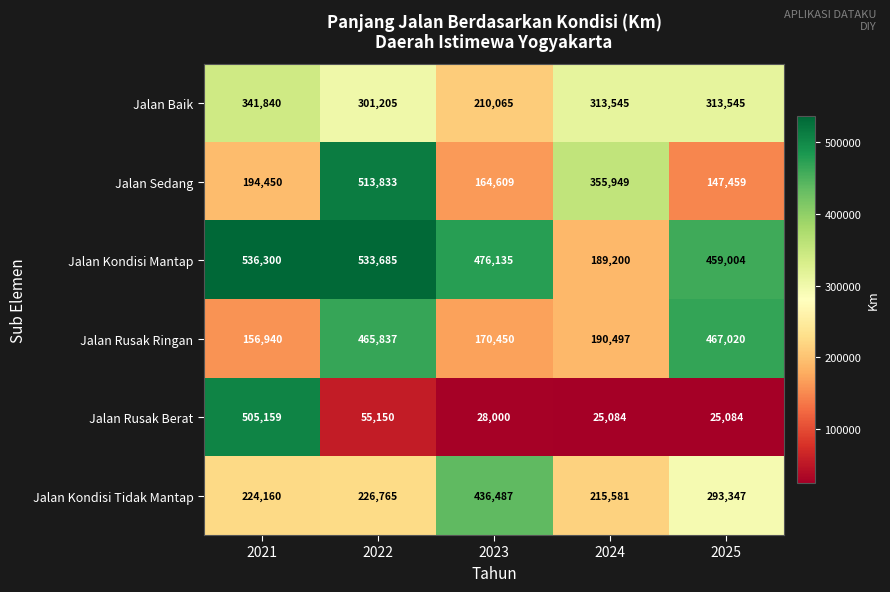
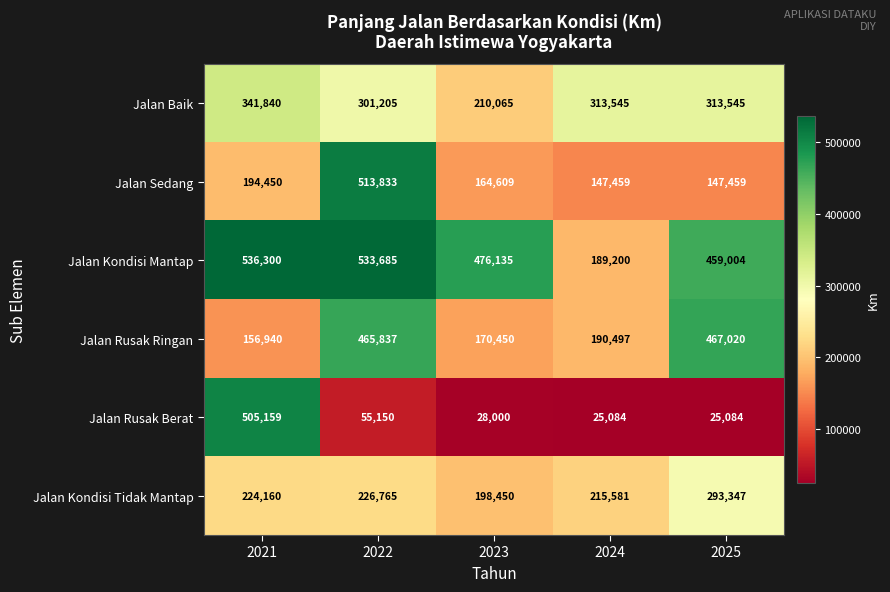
Jalan Sedang, 2024: 355,949 -> 147,459
Jalan Kondisi Tidak Mantap, 2023: 436,487 -> 198,450
